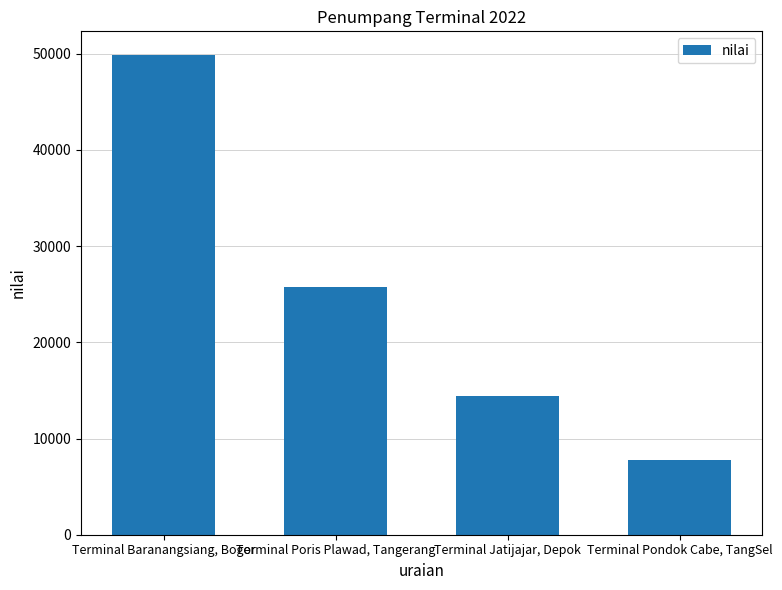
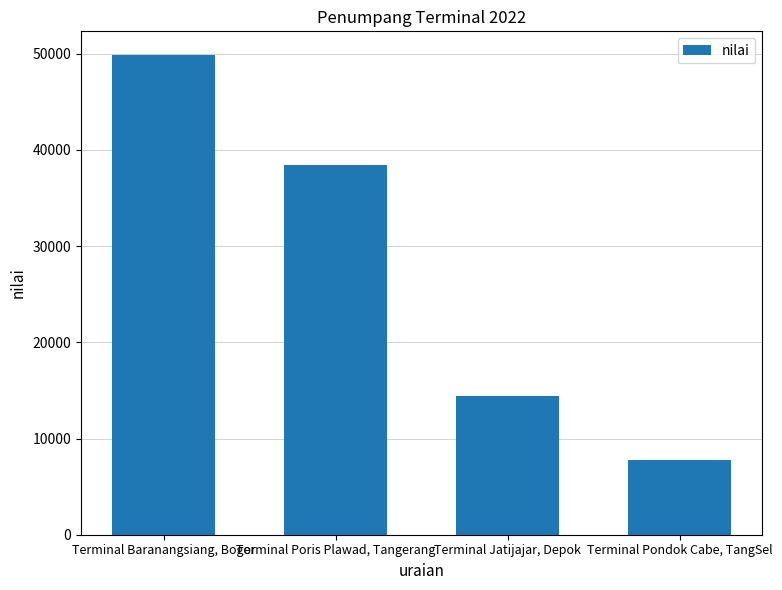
Terminal Poris Plawad, Tangerang: 26000 -> 38000
